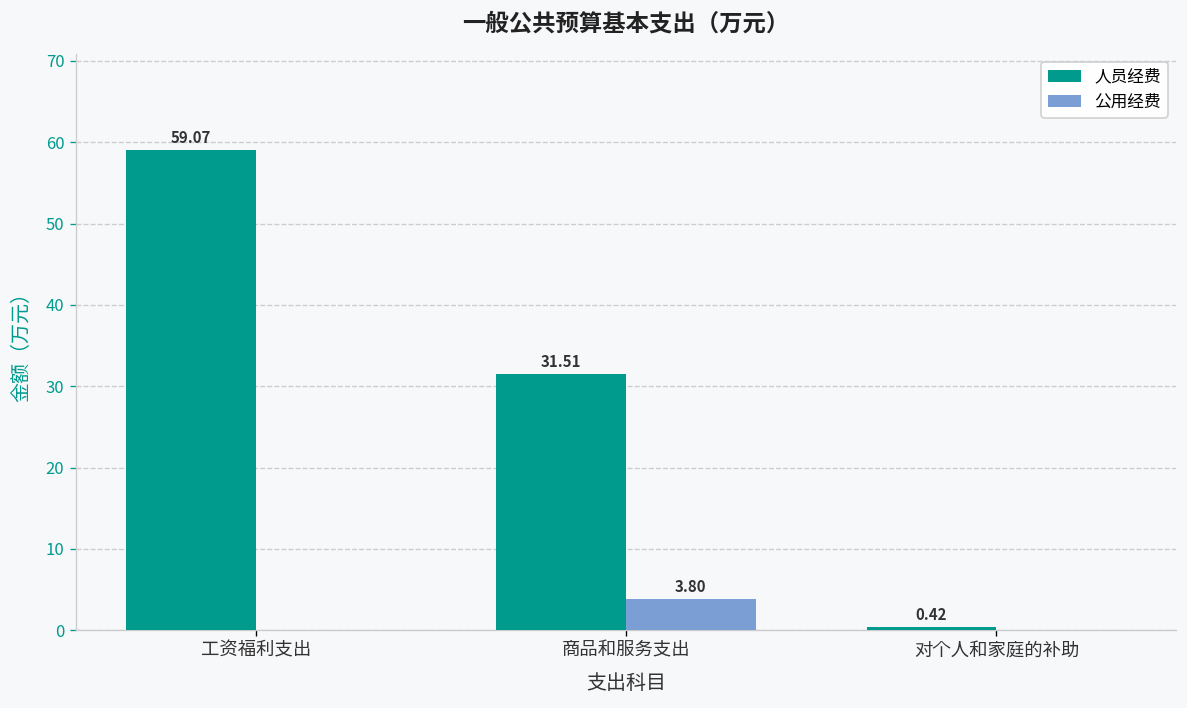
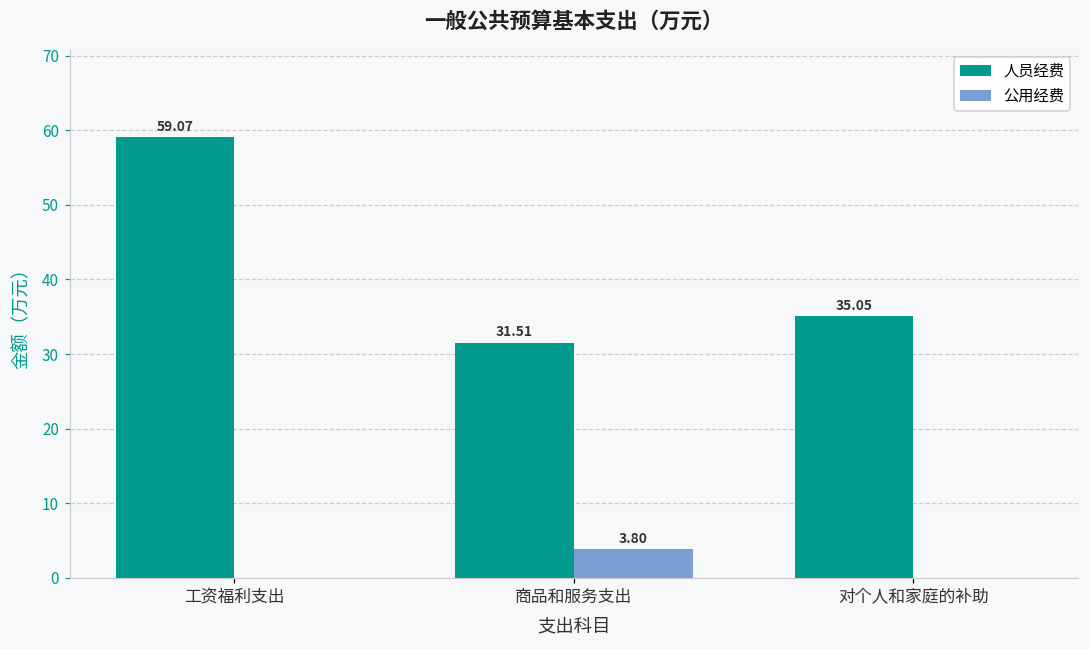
人员经费, 对个人和家庭的补助: 0.42 -> 35.05
